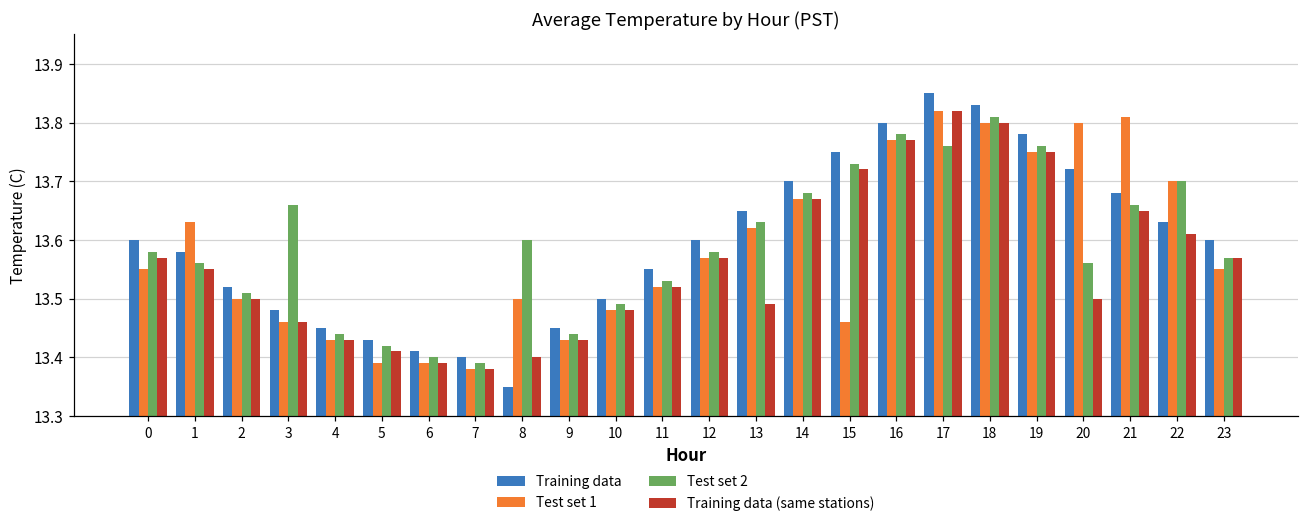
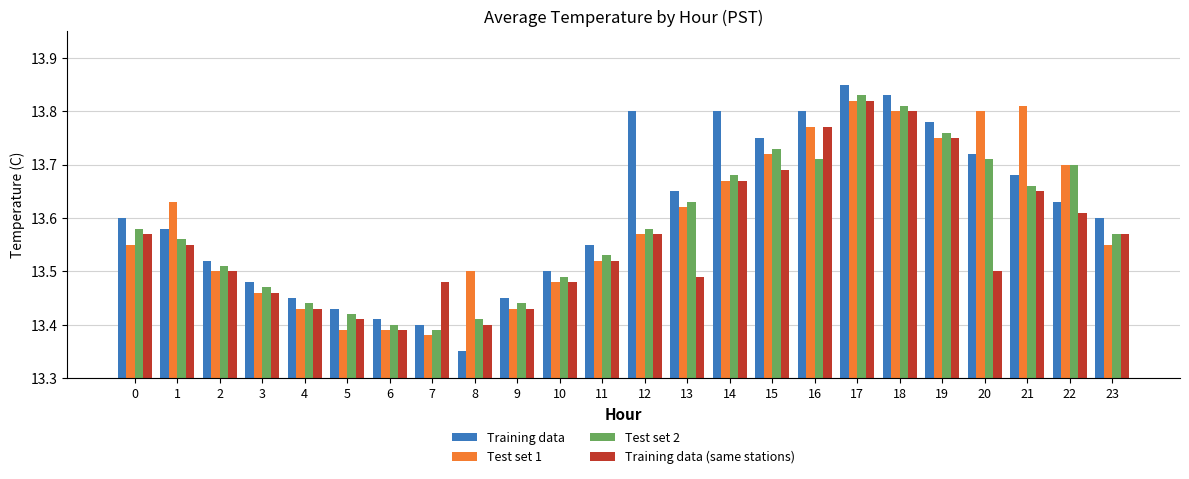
Test set 2, 3: 13.66 -> 13.47
Training data (same stations), 7: 13.38 -> 13.48
Test set 2, 8: 13.60 -> 13.41
Training data, 12: 13.6 -> 13.8
Training data, 14: 13.7 -> 13.8
Test set 1, 15: 13.46 -> 13.72
Training data (same stations), 15: 13.72 -> 13.69
Test set 2, 16: 13.78 -> 13.71
Test set 2, 17: 13.76 -> 13.83
Test set 2, 20: 13.56 -> 13.71
